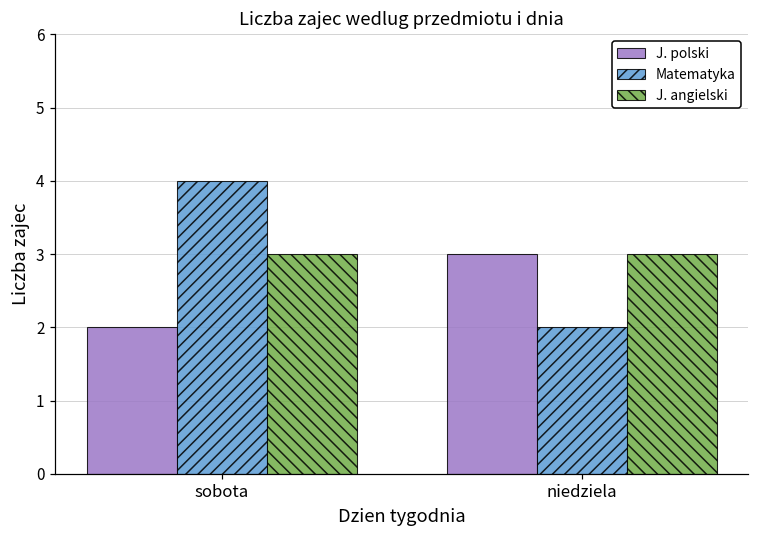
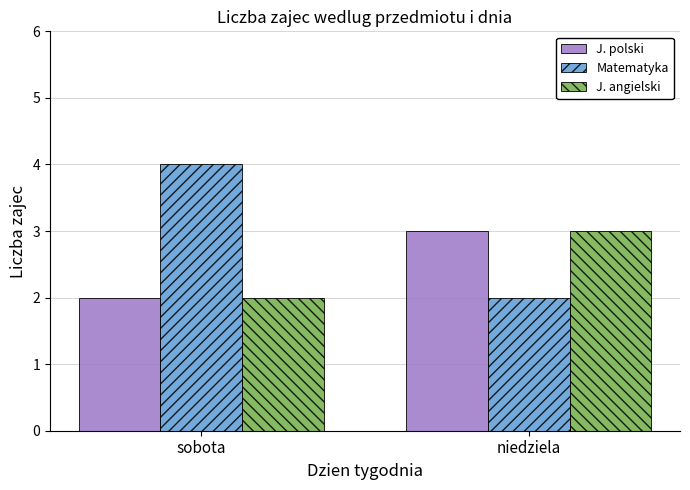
J. angielski, sobota: 3 -> 2
